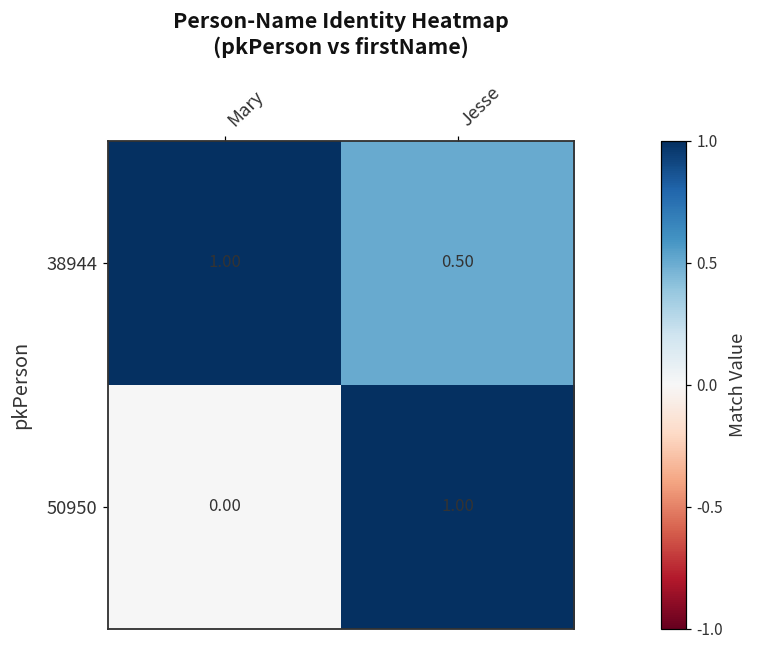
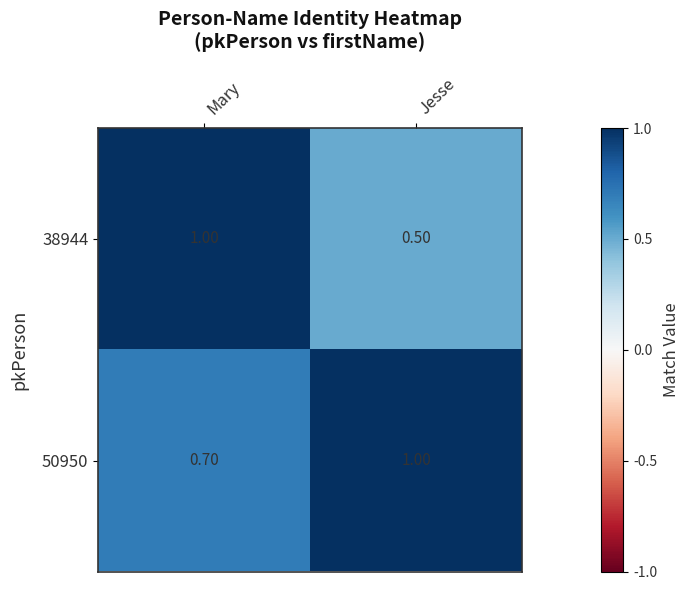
50950, Mary: 0.00 -> 0.70
